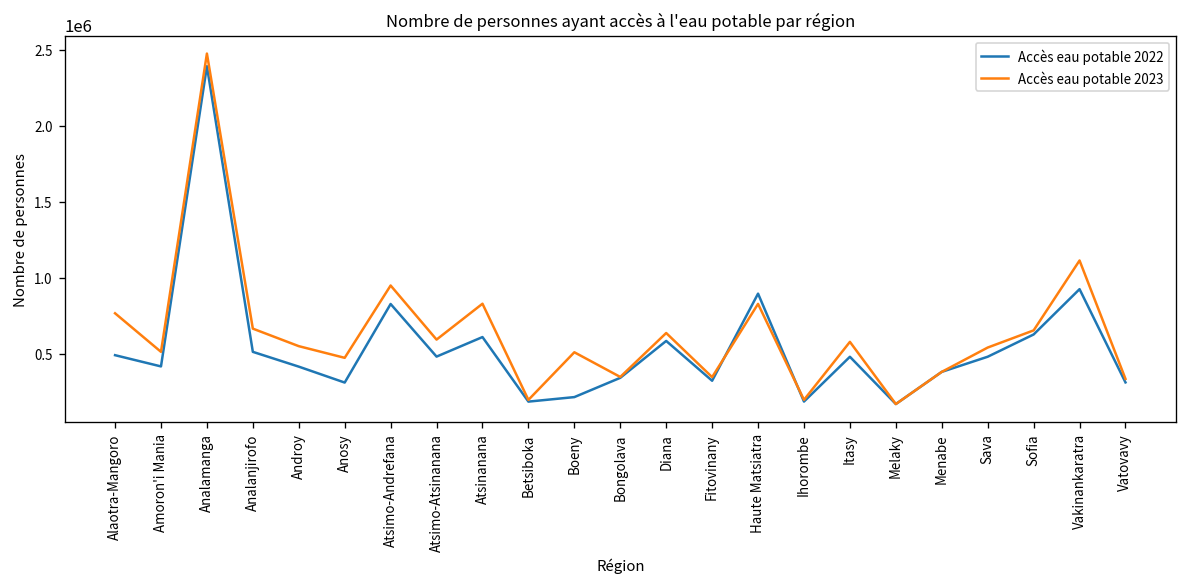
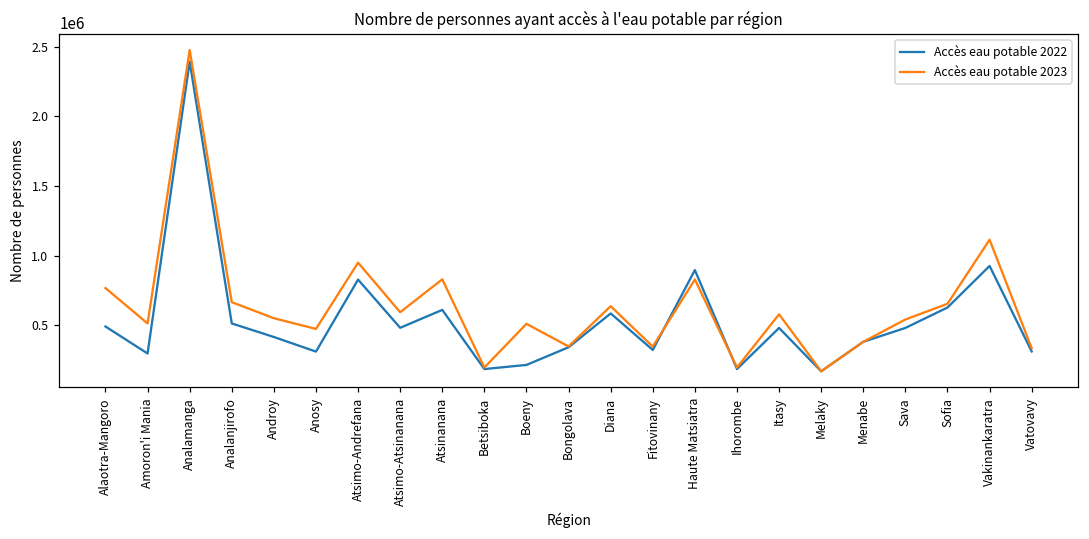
Accès eau potable 2022, Amoron'i Mania: 420000 -> 300000
